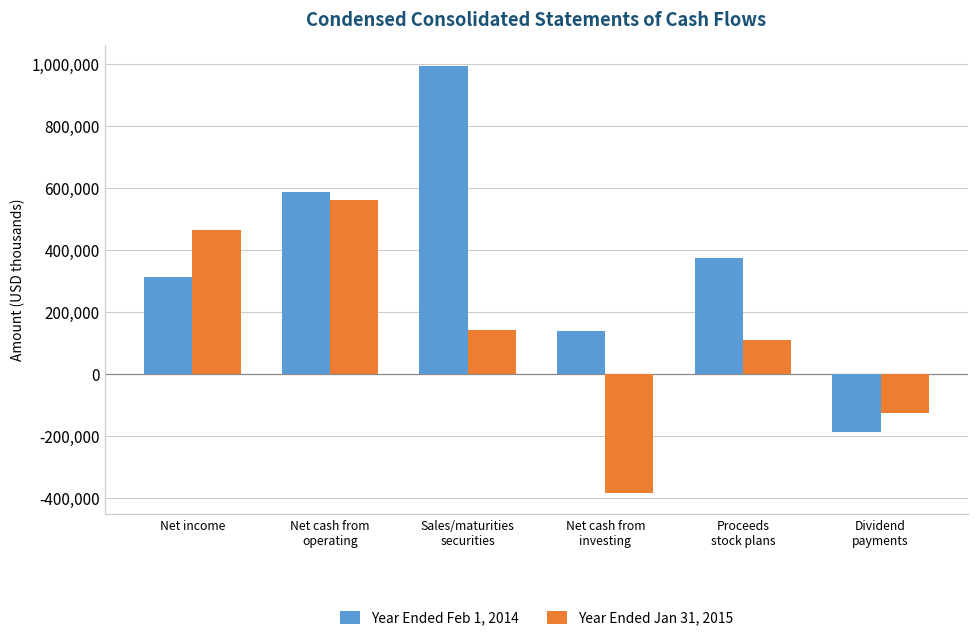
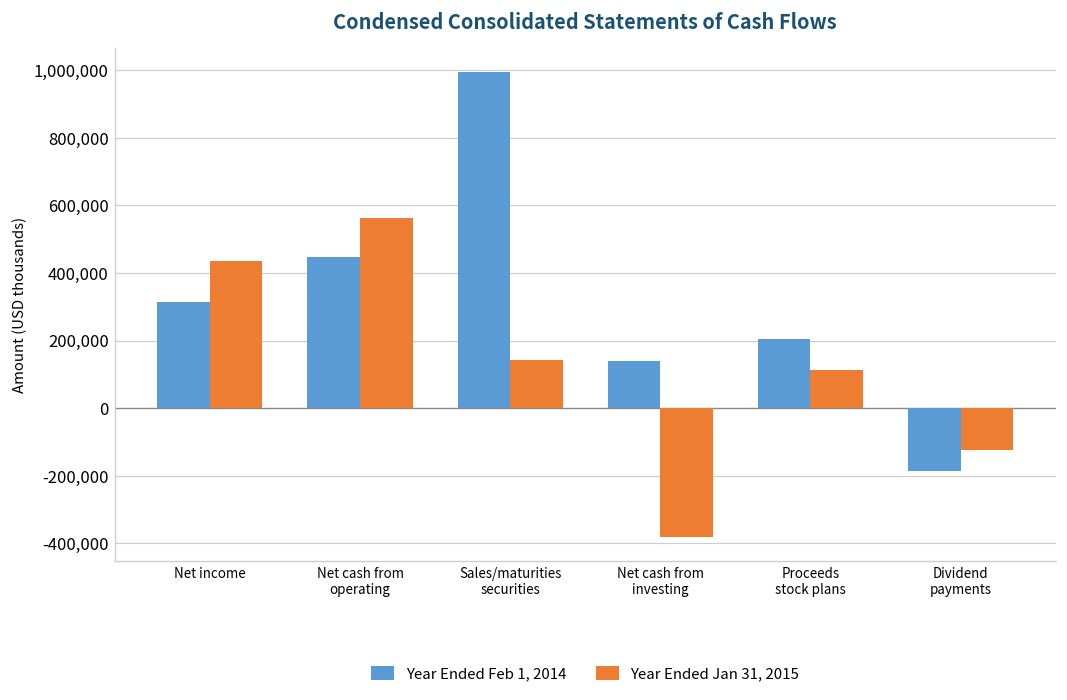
Year Ended Jan 31, 2015, Net income: 470,000 -> 440,000
Year Ended Feb 1, 2014, Net cash from operating: 590,000 -> 450,000
Year Ended Feb 1, 2014, Proceeds stock plans: 380,000 -> 200,000
